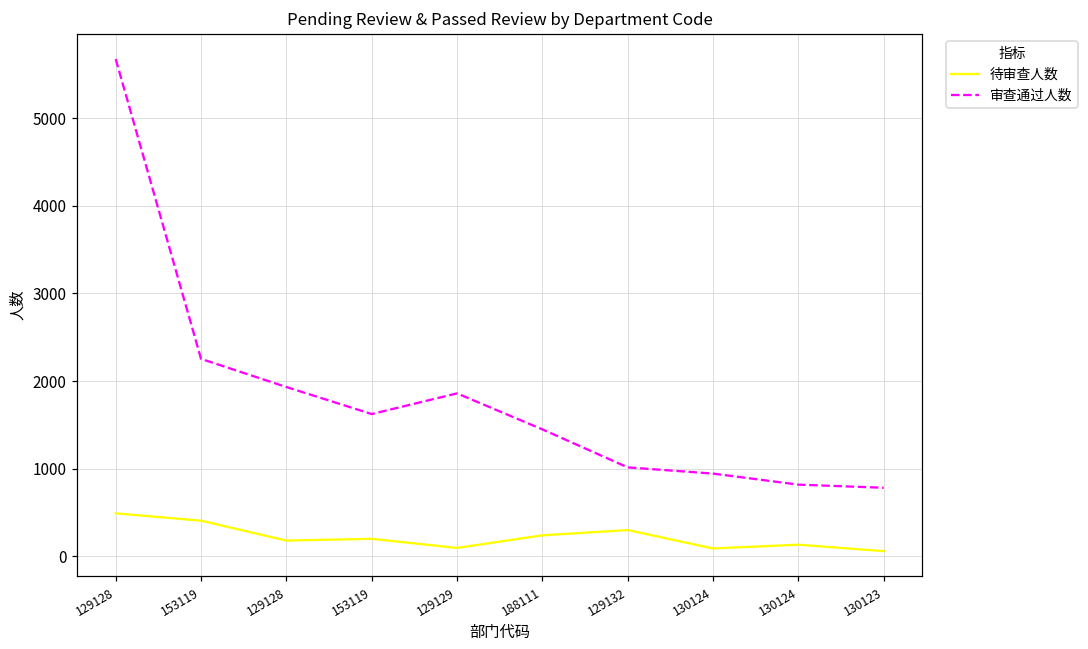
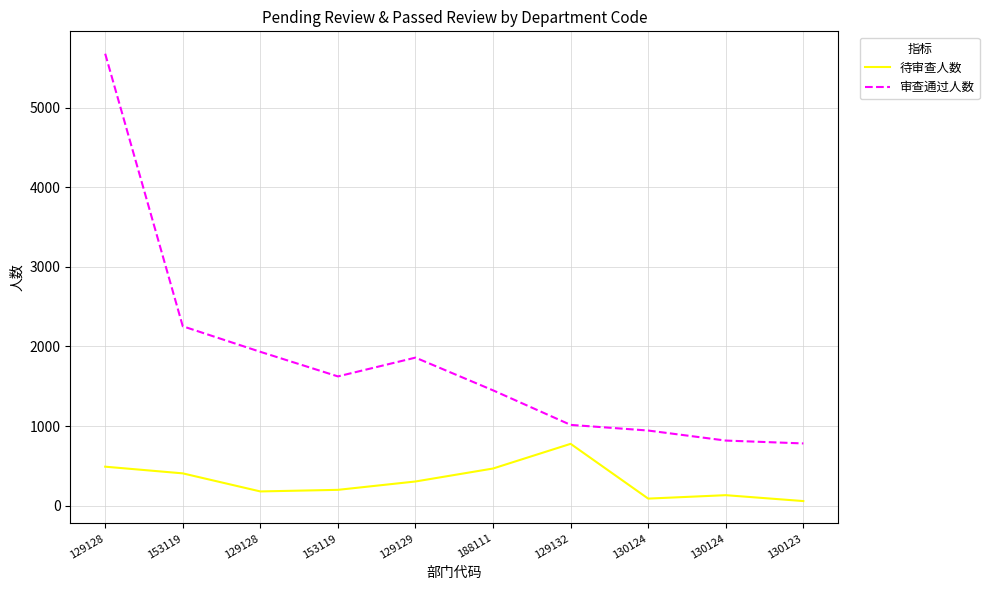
待审查人数, 129129: 100 -> 300
待审查人数, 188111: 200 -> 500
待审查人数, 129132: 300 -> 800
